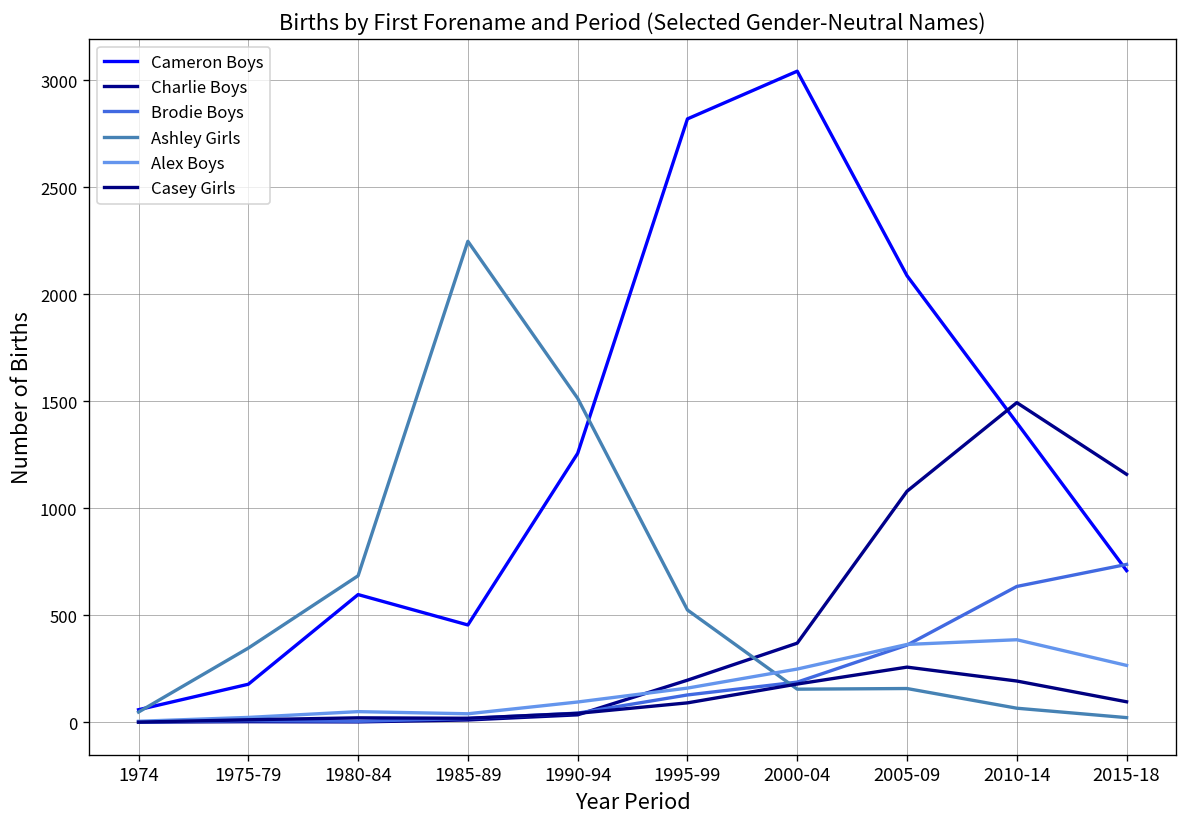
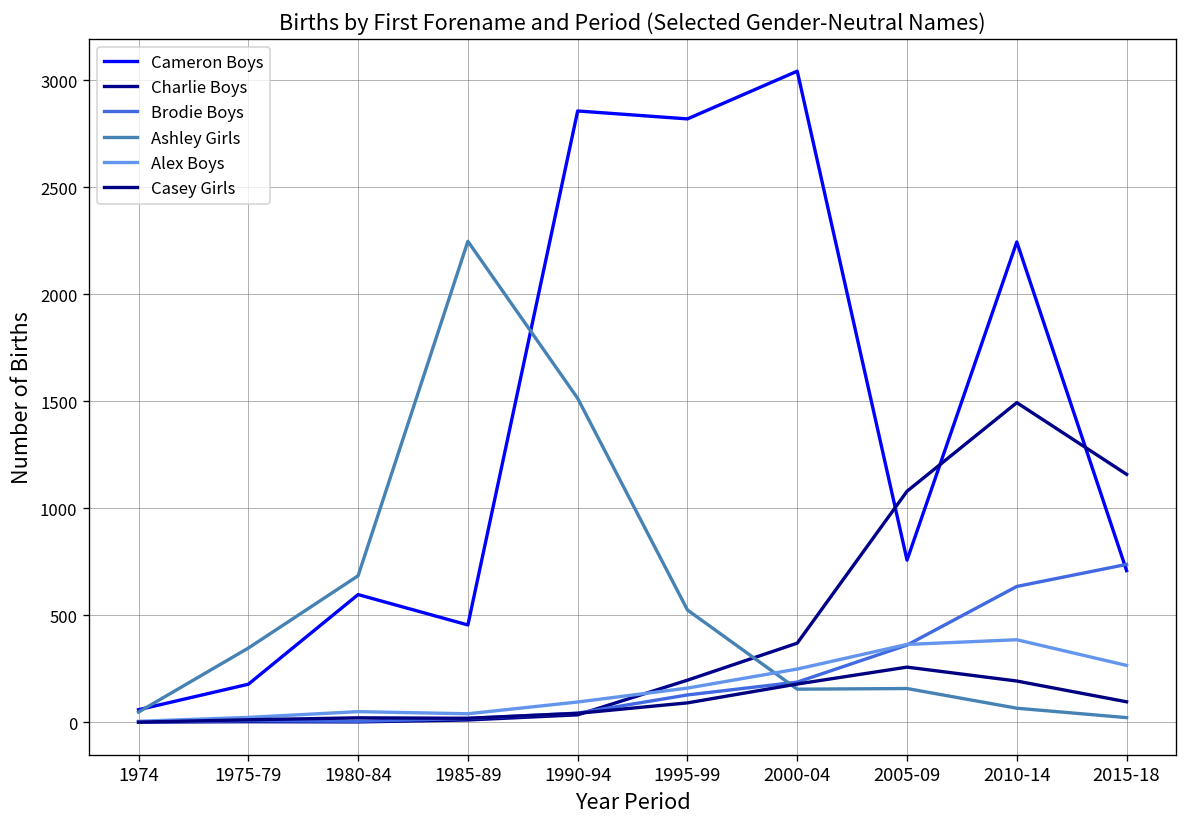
Cameron Boys, 1990-94: 1260 -> 2860
Cameron Boys, 2005-09: 2090 -> 760
Cameron Boys, 2010-14: 1400 -> 2240
